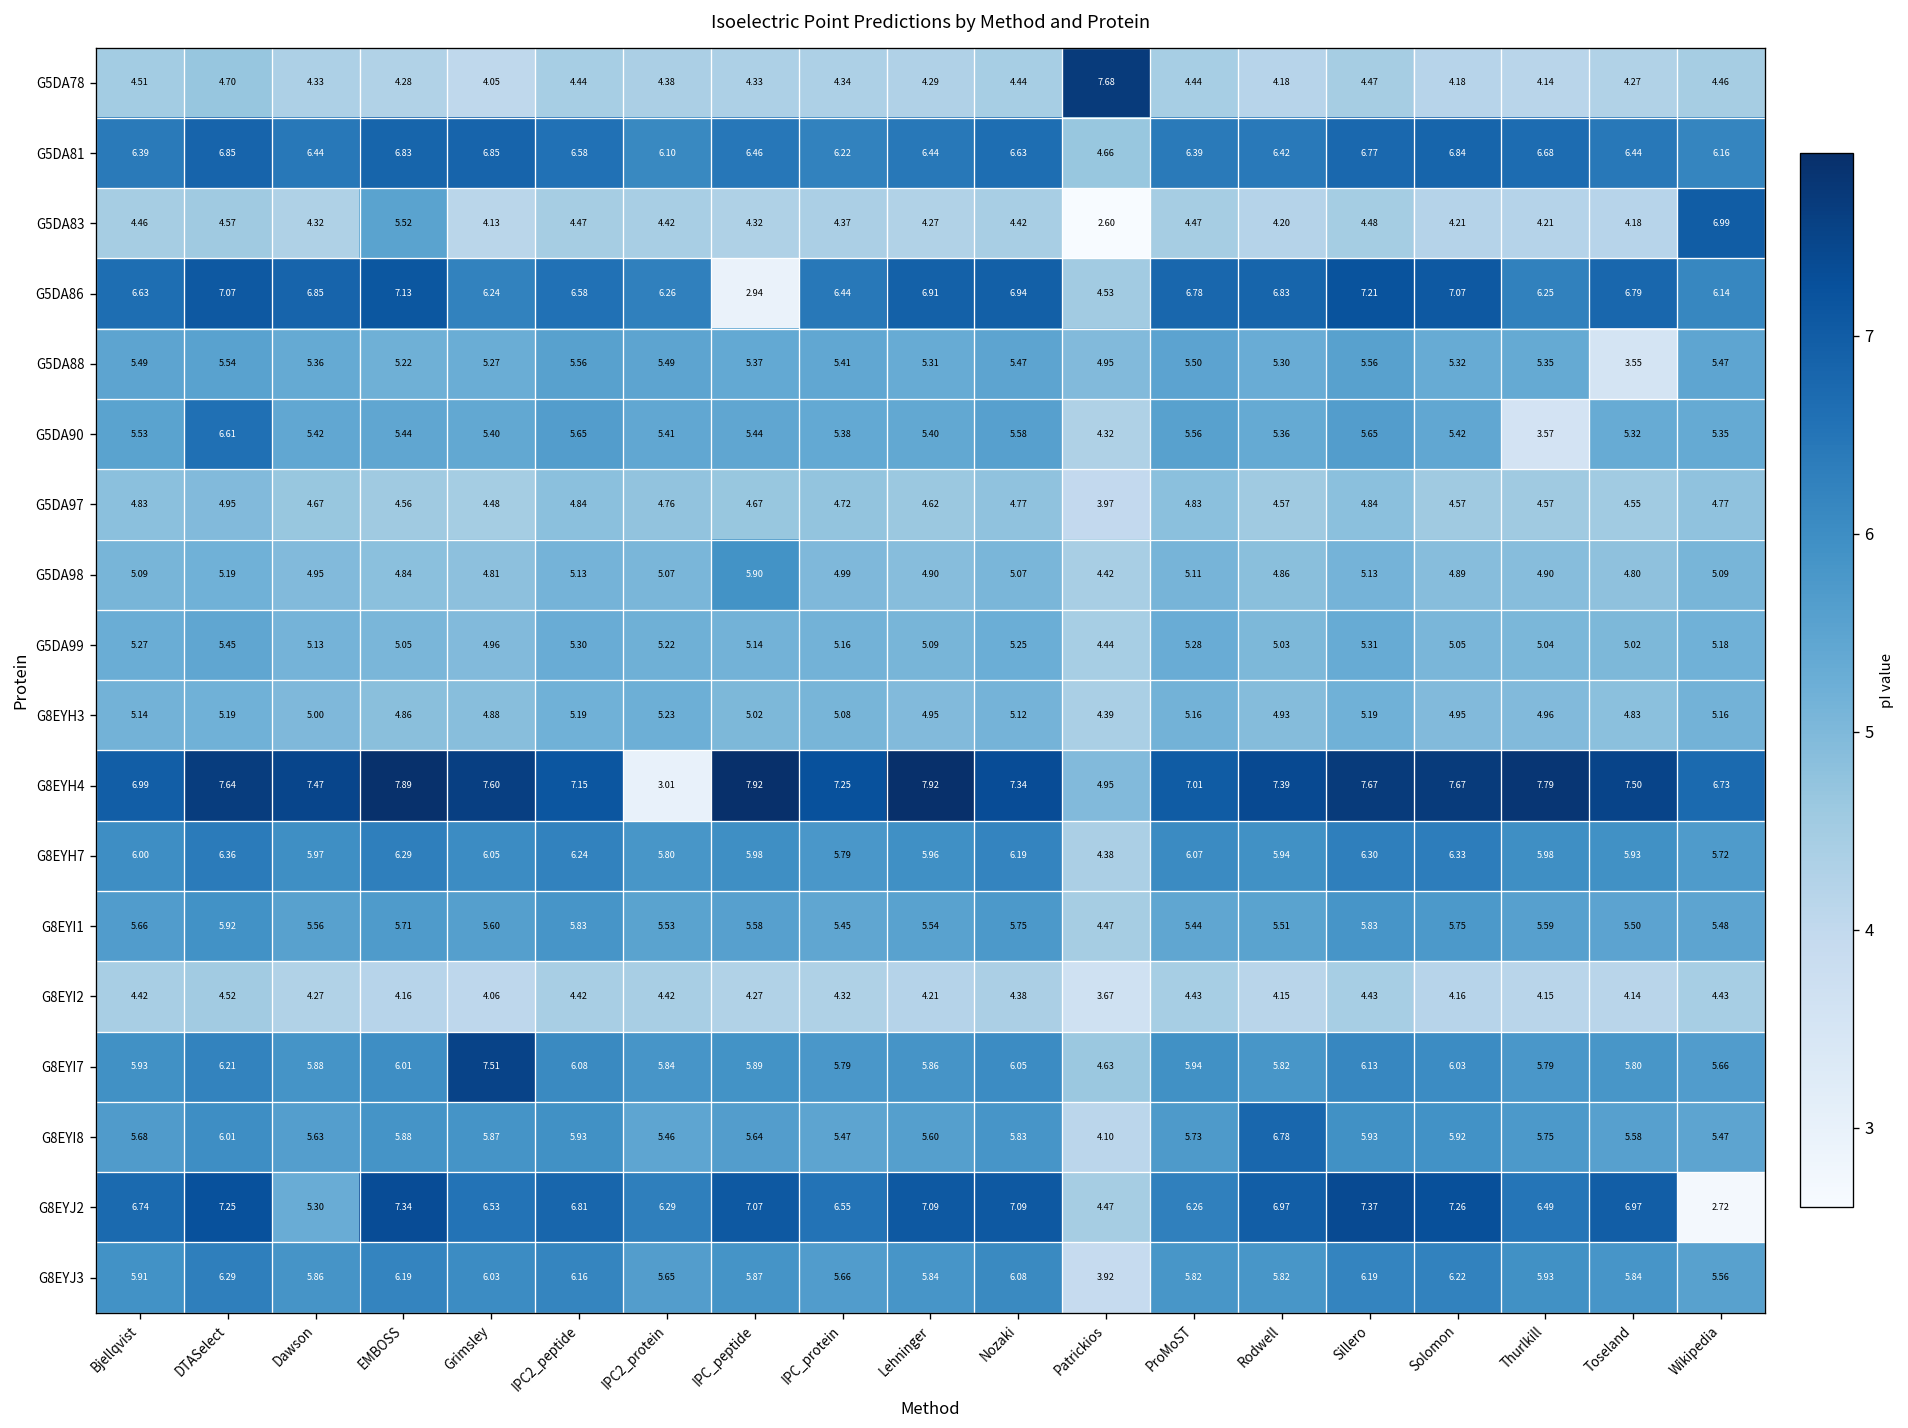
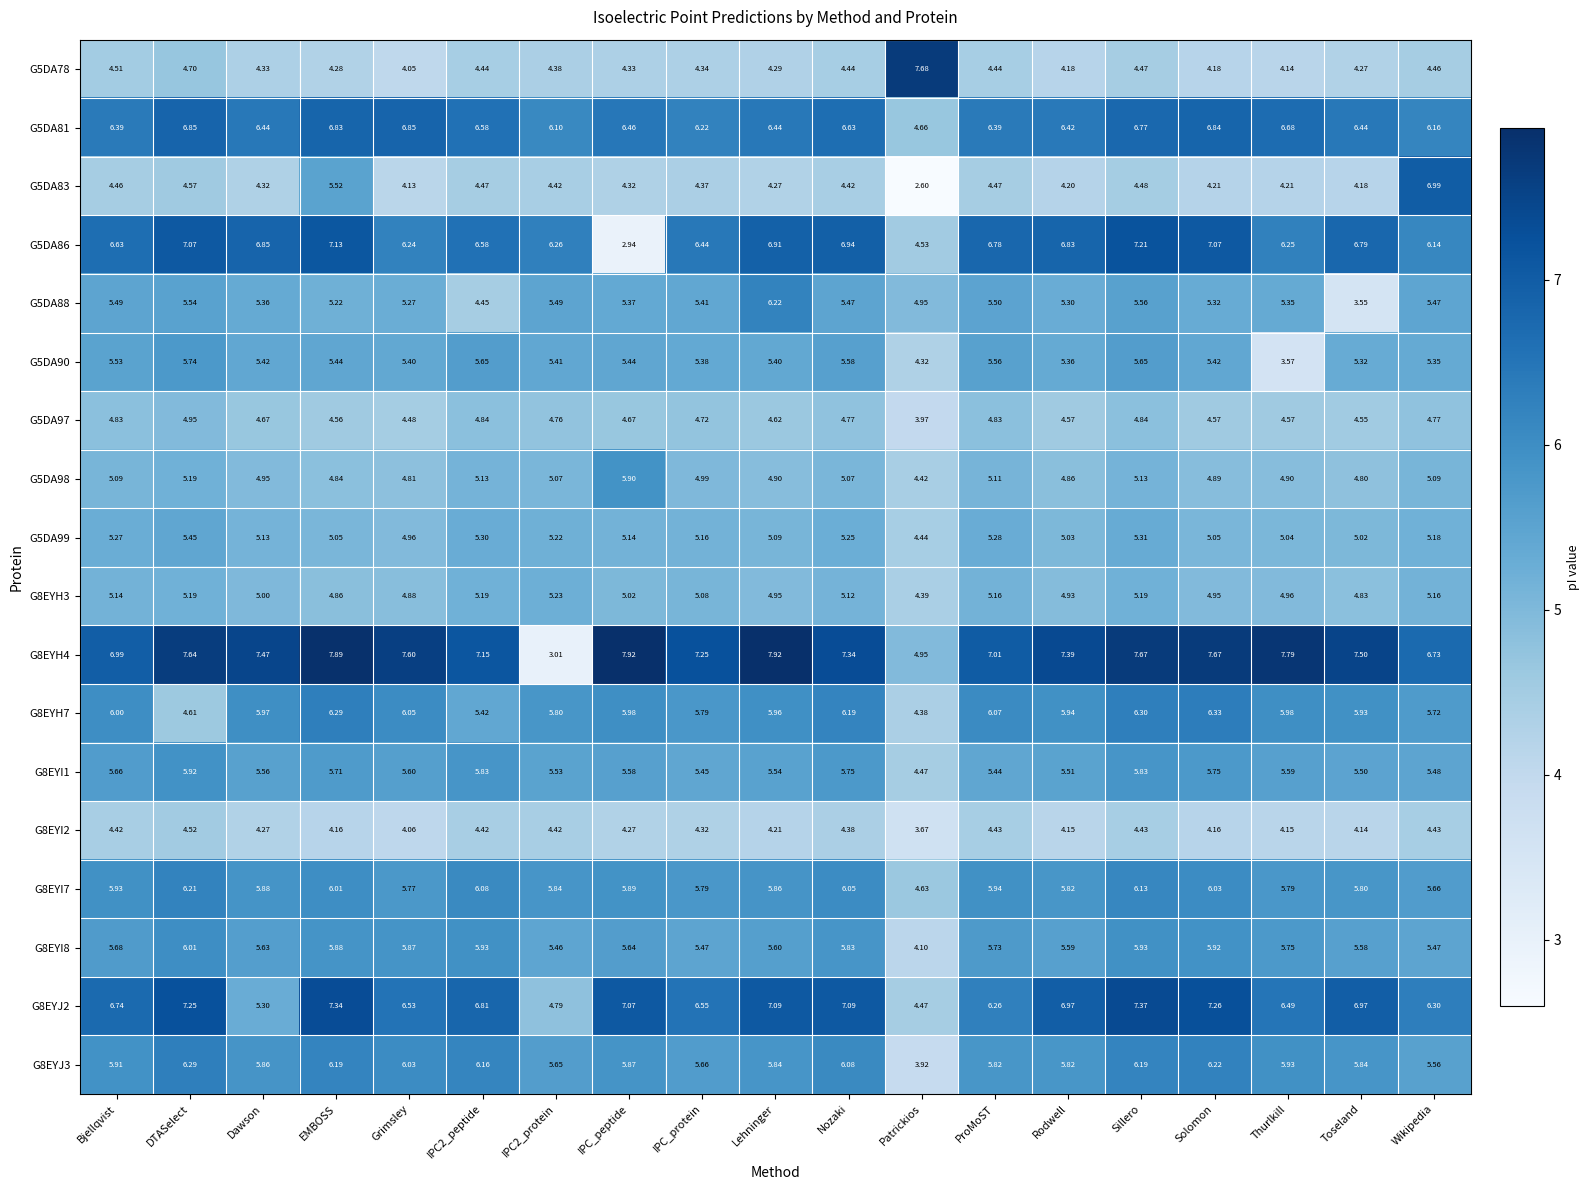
G5DA88, IPC2_peptide: 5.56 -> 4.45
G5DA88, Lehninger: 5.31 -> 6.22
G5DA90, DTASelect: 6.61 -> 5.74
G8EYH7, DTASelect: 6.36 -> 4.61
G8EYH7, IPC2_peptide: 6.24 -> 5.42
G8EYI7, Grimsley: 7.51 -> 5.77
G8EYI8, Rodwell: 6.78 -> 5.59
G8EYJ2, IPC2_protein: 6.29 -> 4.79
G8EYJ2, Wikipedia: 2.72 -> 6.30
